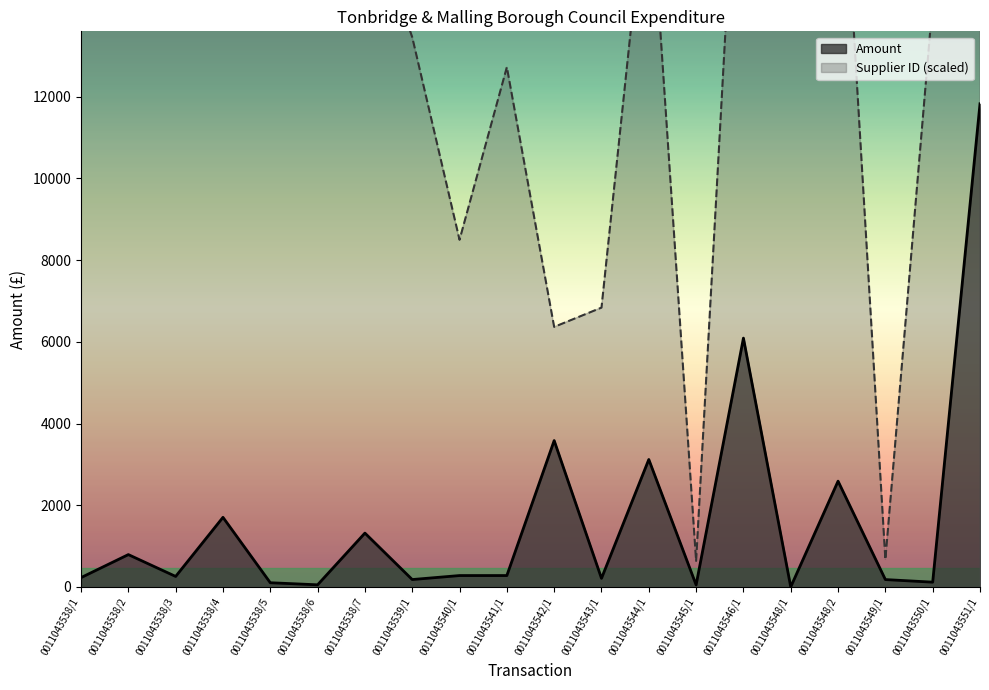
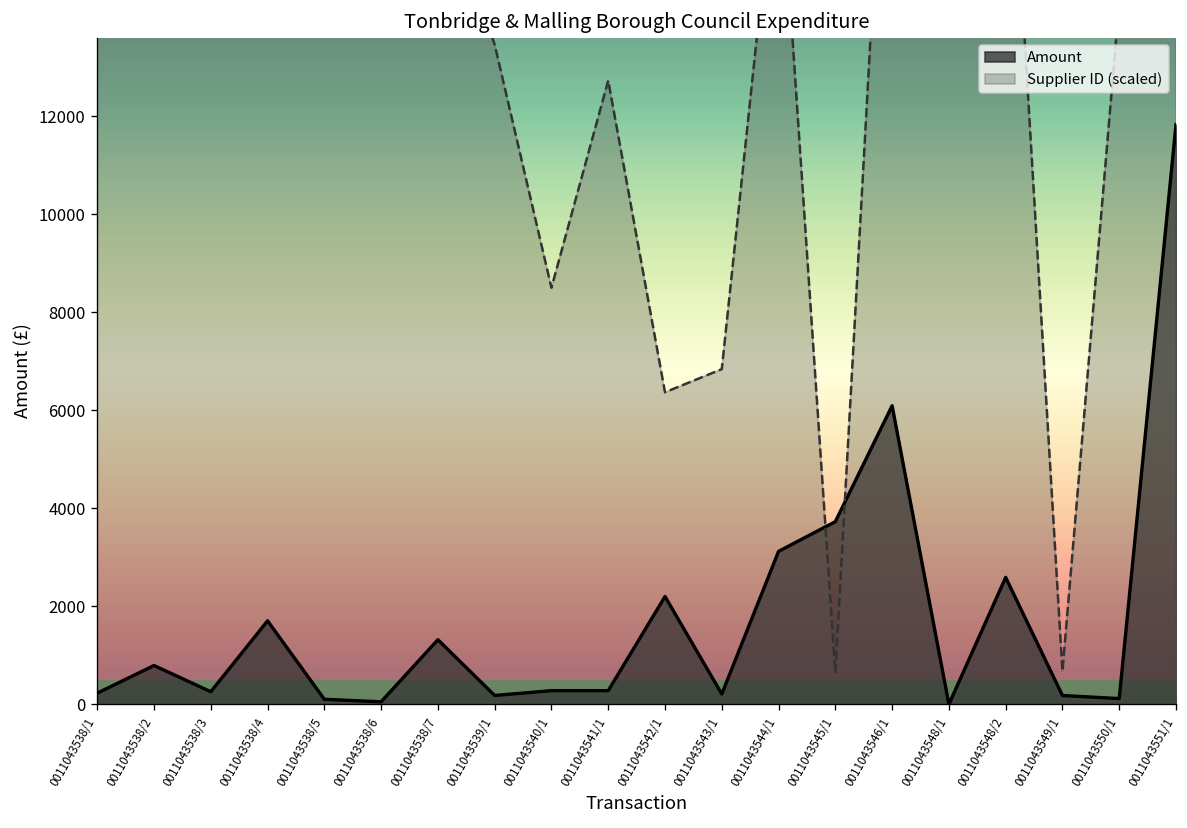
Amount, 0011043542/1: 3600 -> 2200
Amount, 0011043545/1: 0 -> 3700
